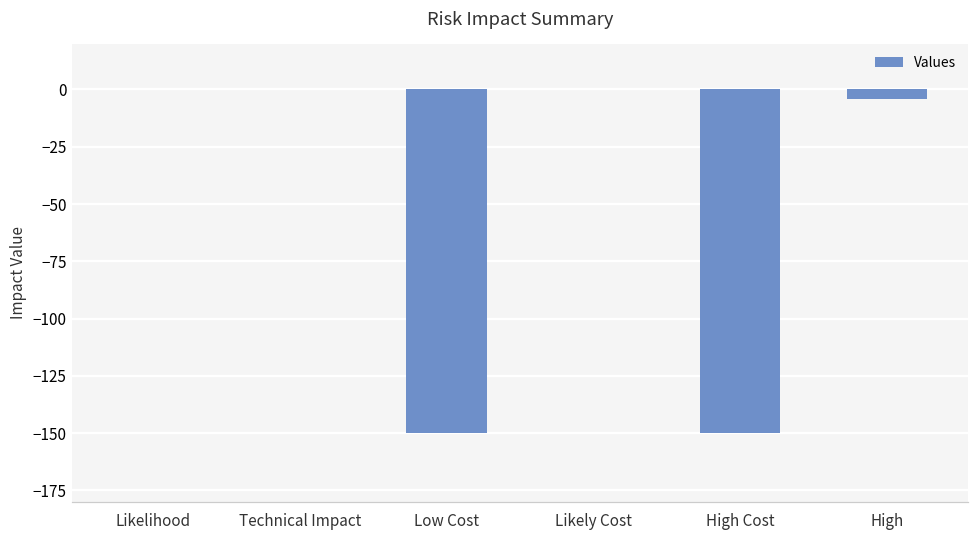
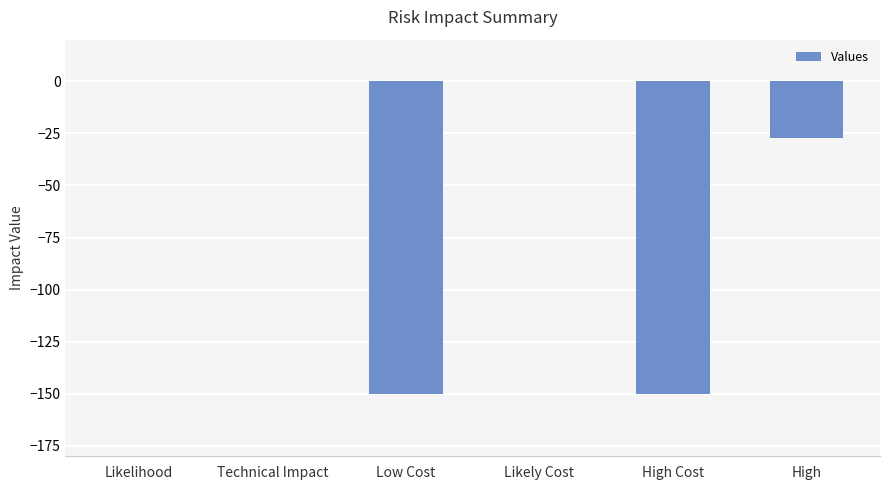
High: -4 -> -27
